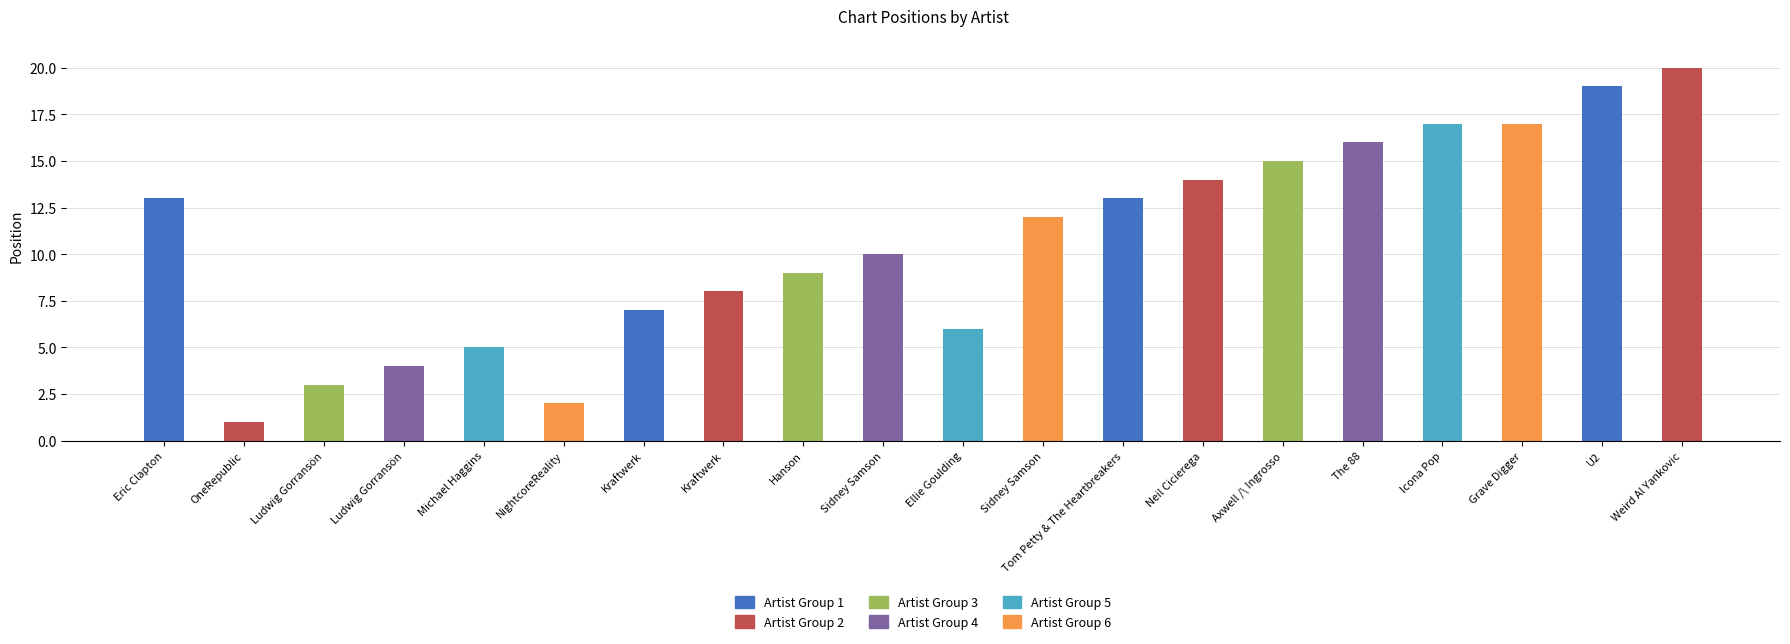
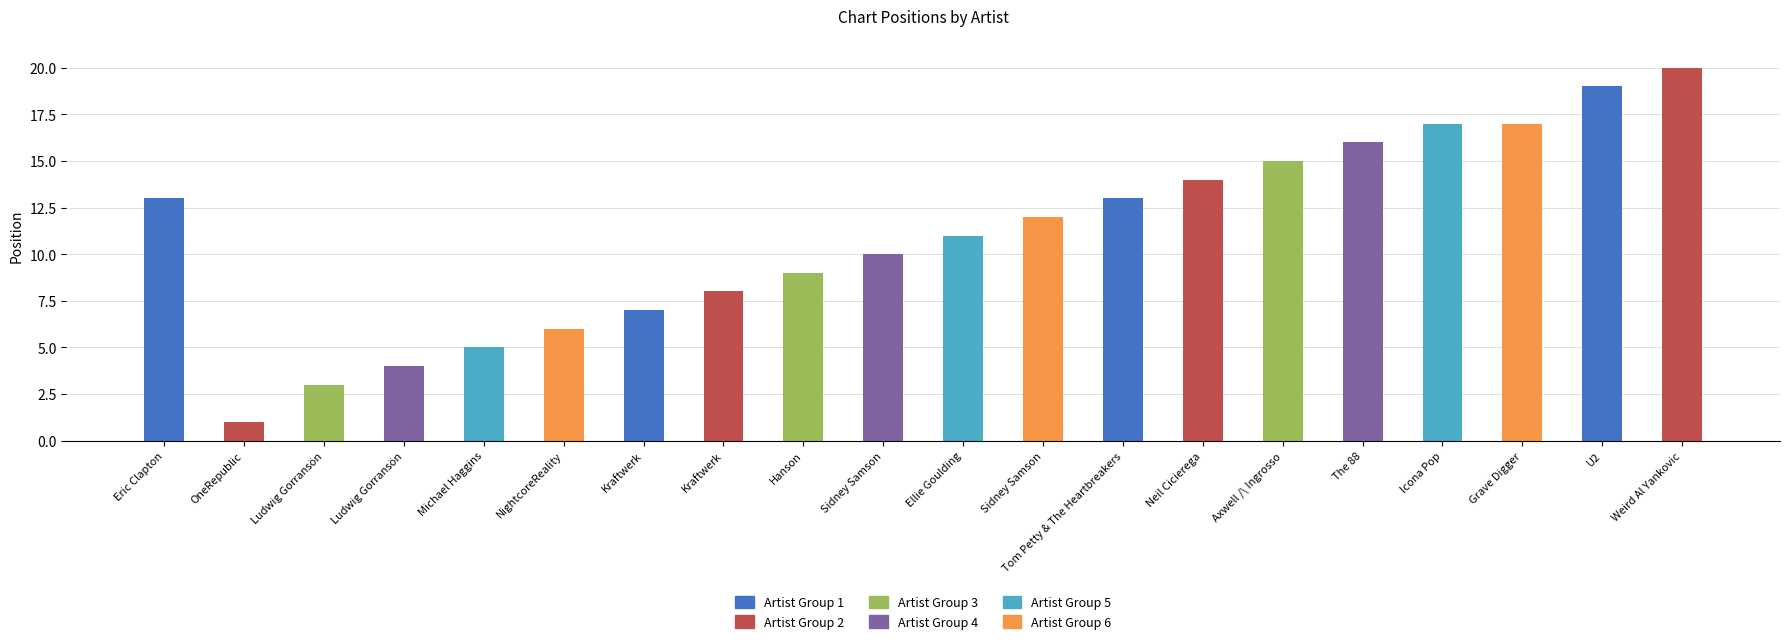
NightcoreReality: 2 -> 6
Ellie Goulding: 6 -> 11
